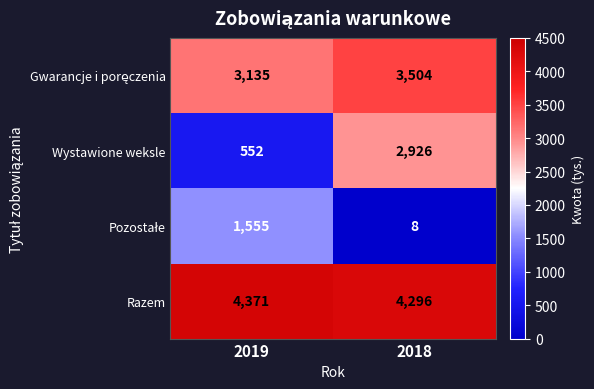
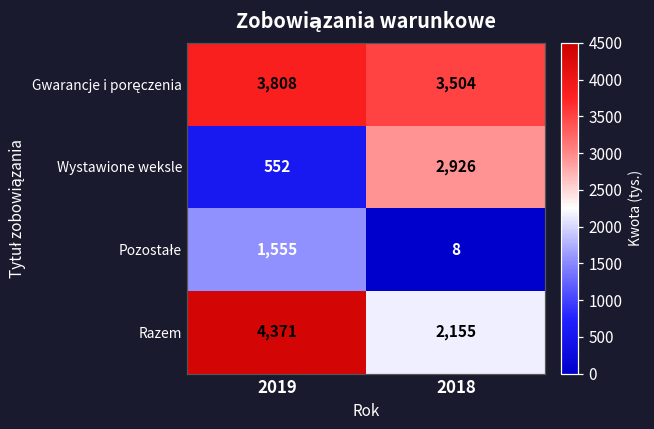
Gwarancje i poręczenia, 2019: 3,135 -> 3,808
Razem, 2018: 4,296 -> 2,155
